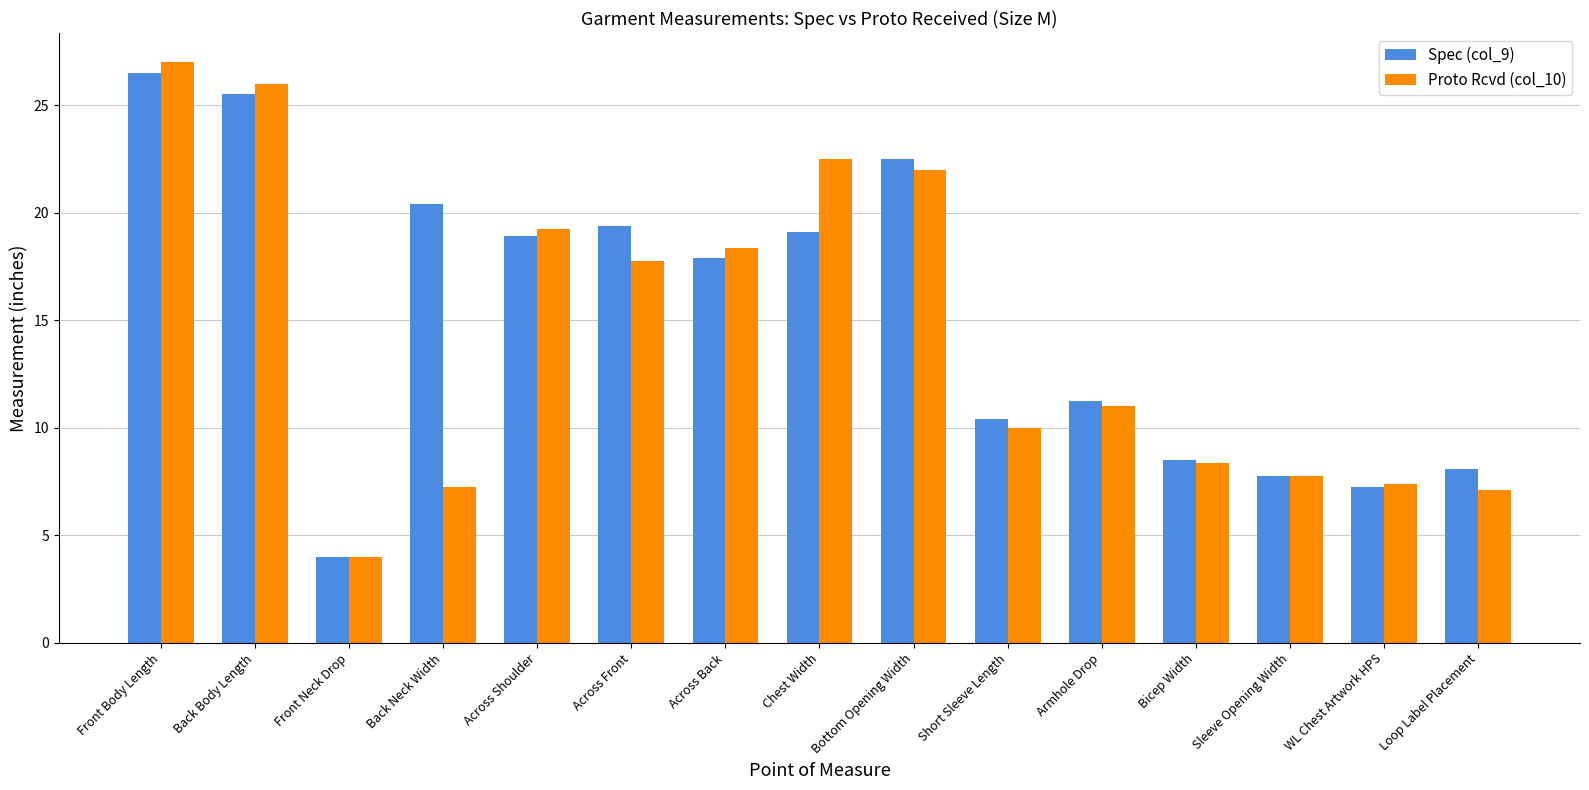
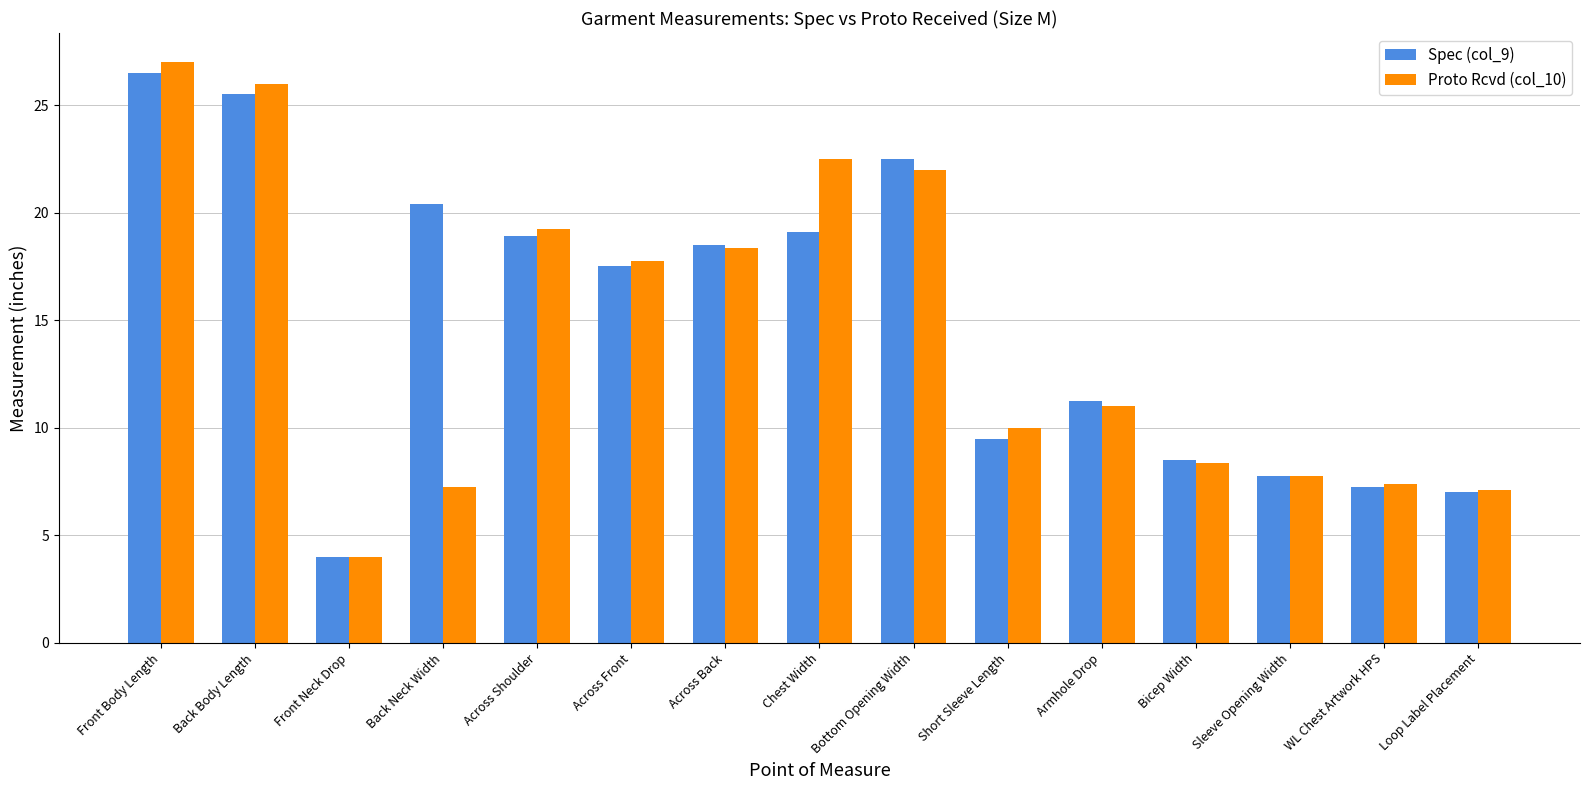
Spec (col_9), Across Front: 19.4 -> 17.5
Spec (col_9), Across Back: 17.9 -> 18.5
Spec (col_9), Short Sleeve Length: 10.4 -> 9.5
Spec (col_9), Loop Label Placement: 8.1 -> 7.0
